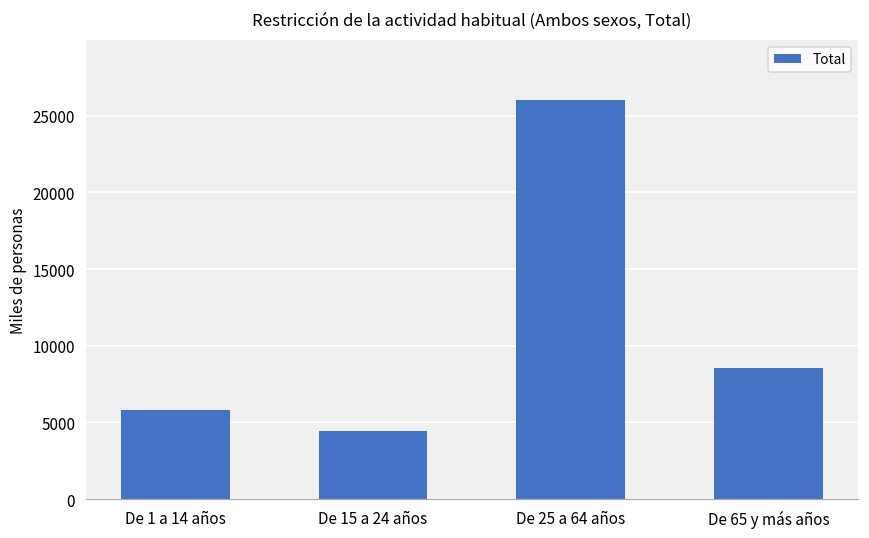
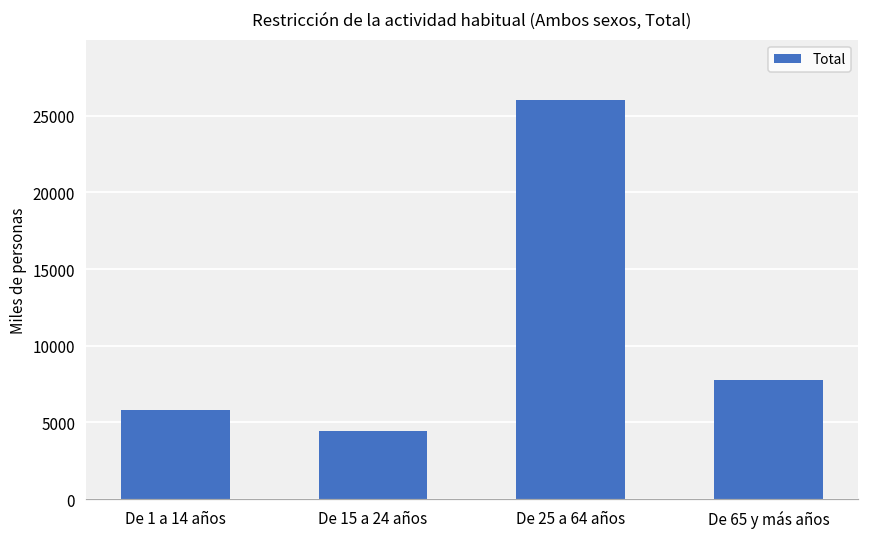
De 65 y más años: 8600 -> 7800
